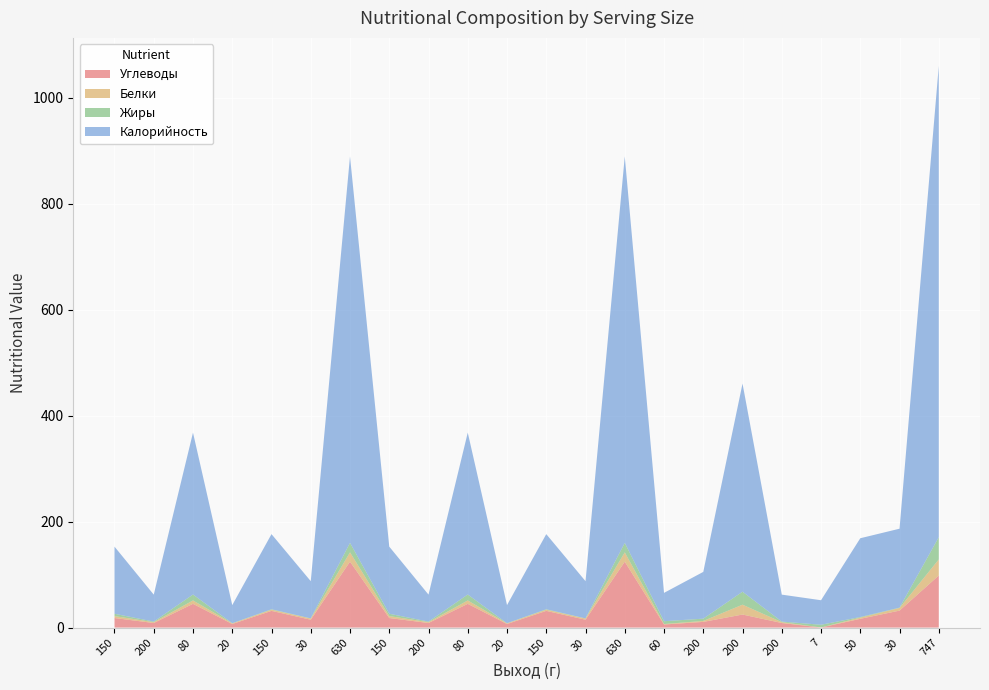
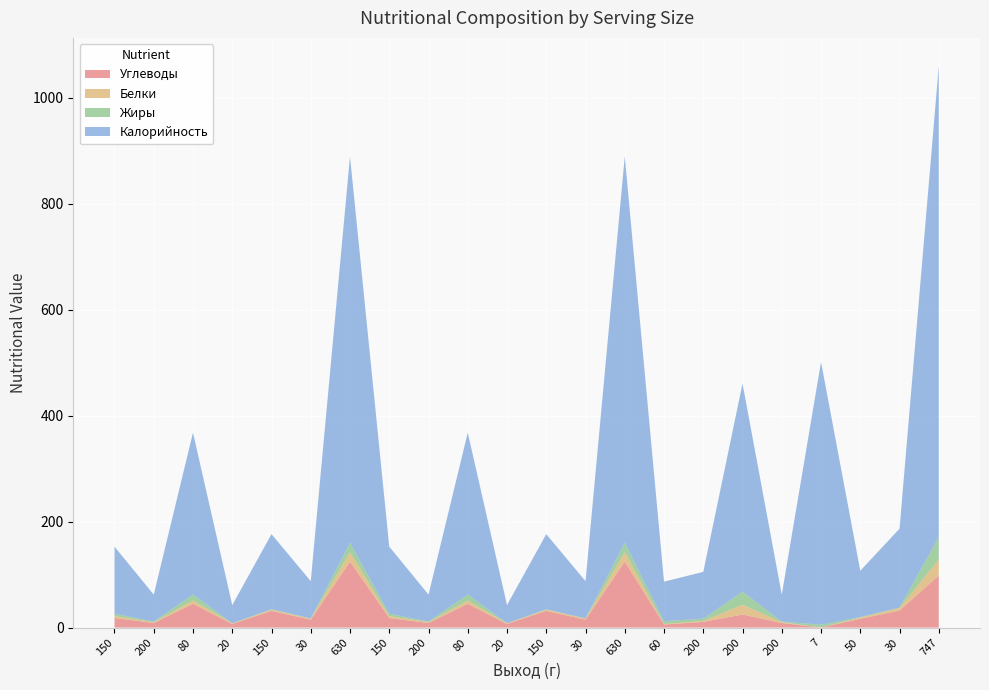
Калорийность, 60: 50 -> 70
Калорийность, 7: 50 -> 500
Калорийность, 50: 150 -> 90
